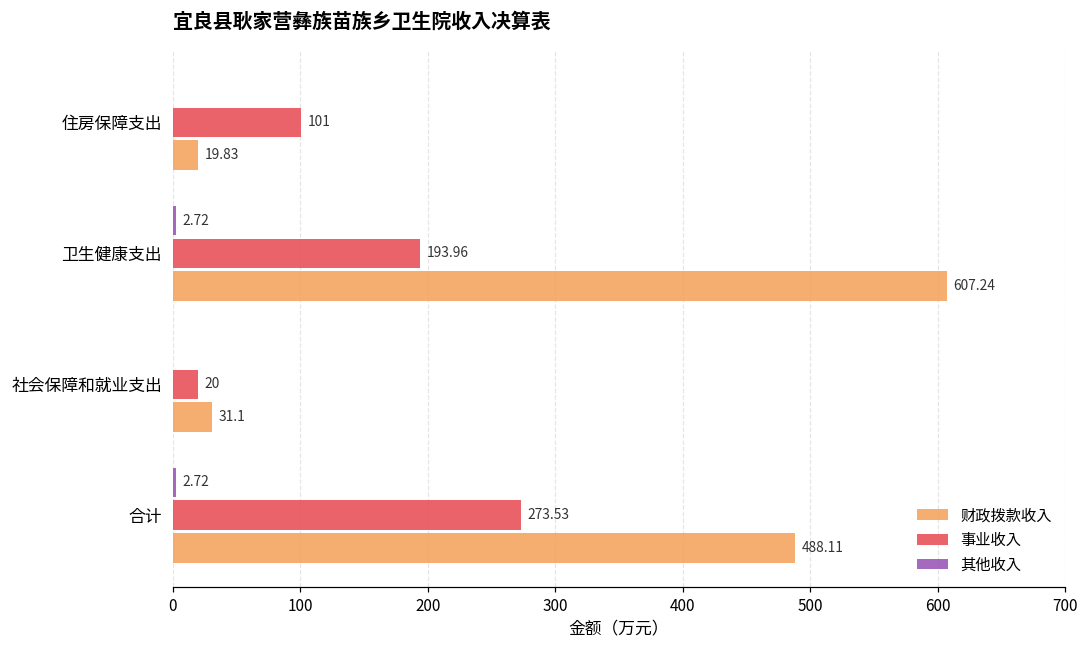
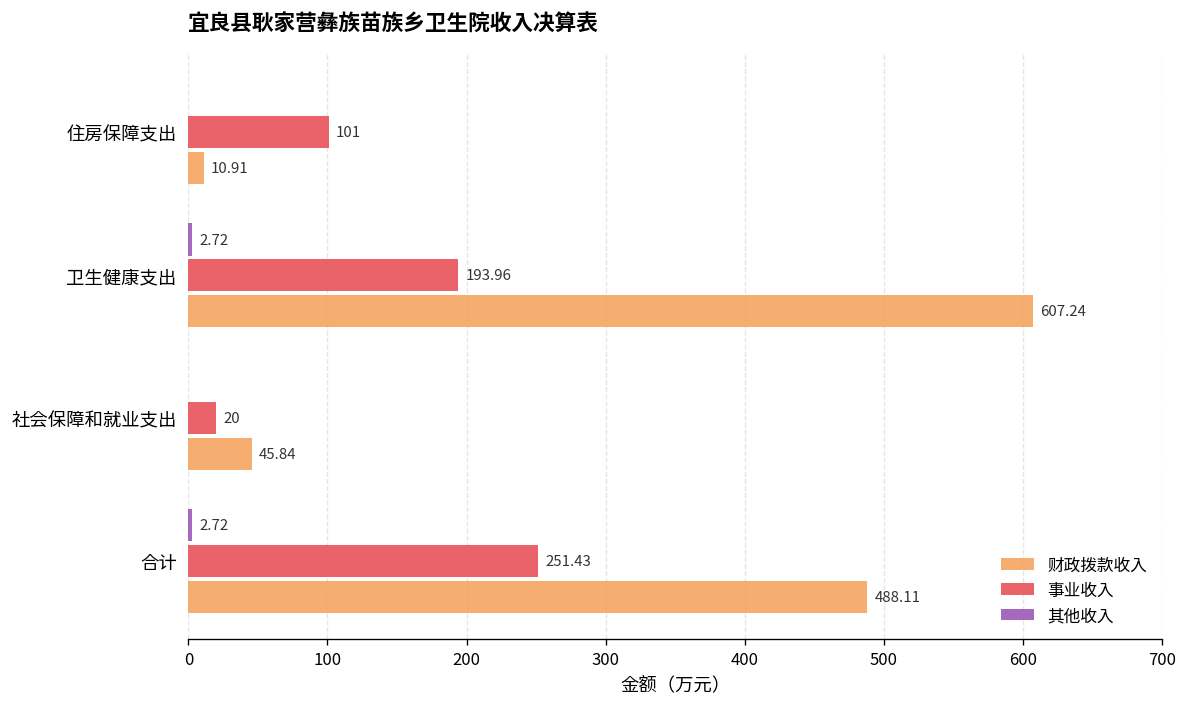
财政拨款收入, 住房保障支出: 19.83 -> 10.91
财政拨款收入, 社会保障和就业支出: 31.1 -> 45.84
事业收入, 合计: 273.53 -> 251.43
